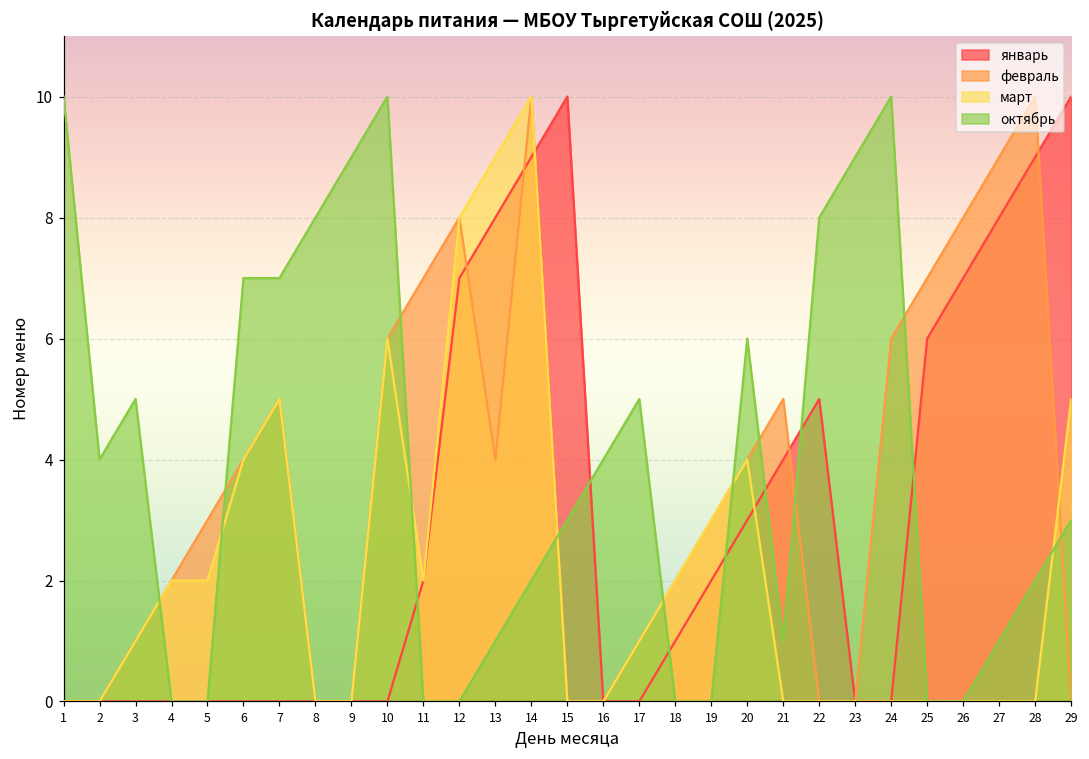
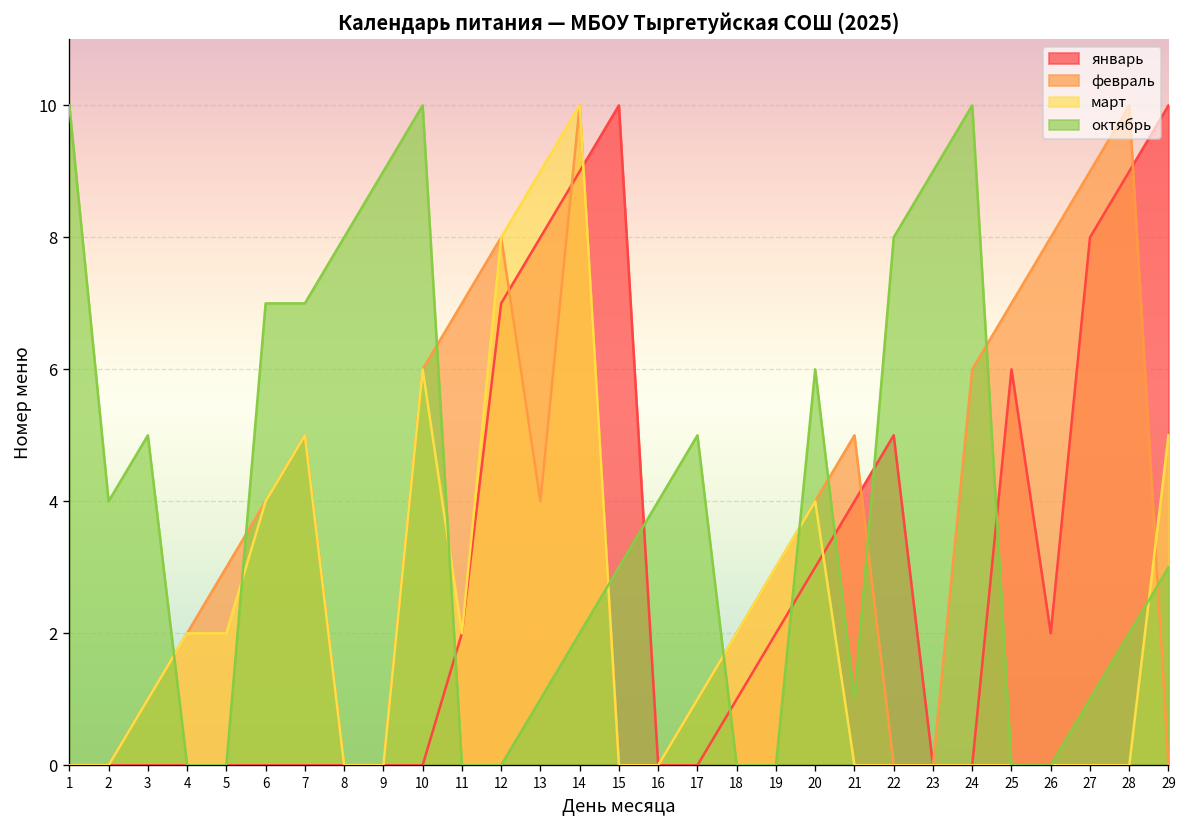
январь, 26: 7 -> 2
